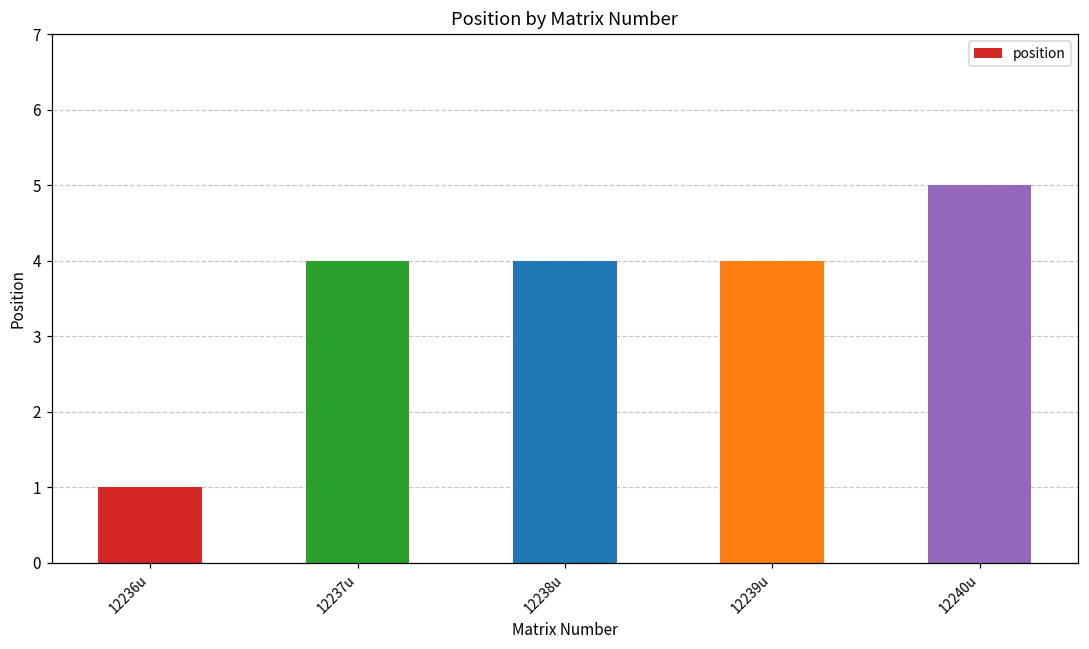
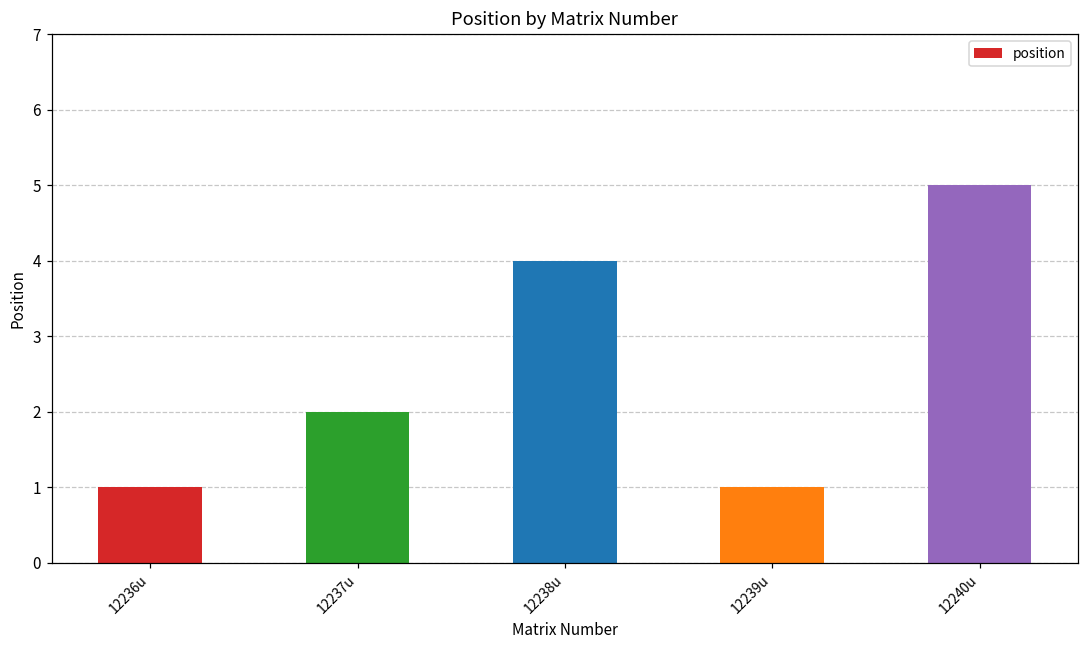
12237u: 4 -> 2
12239u: 4 -> 1
